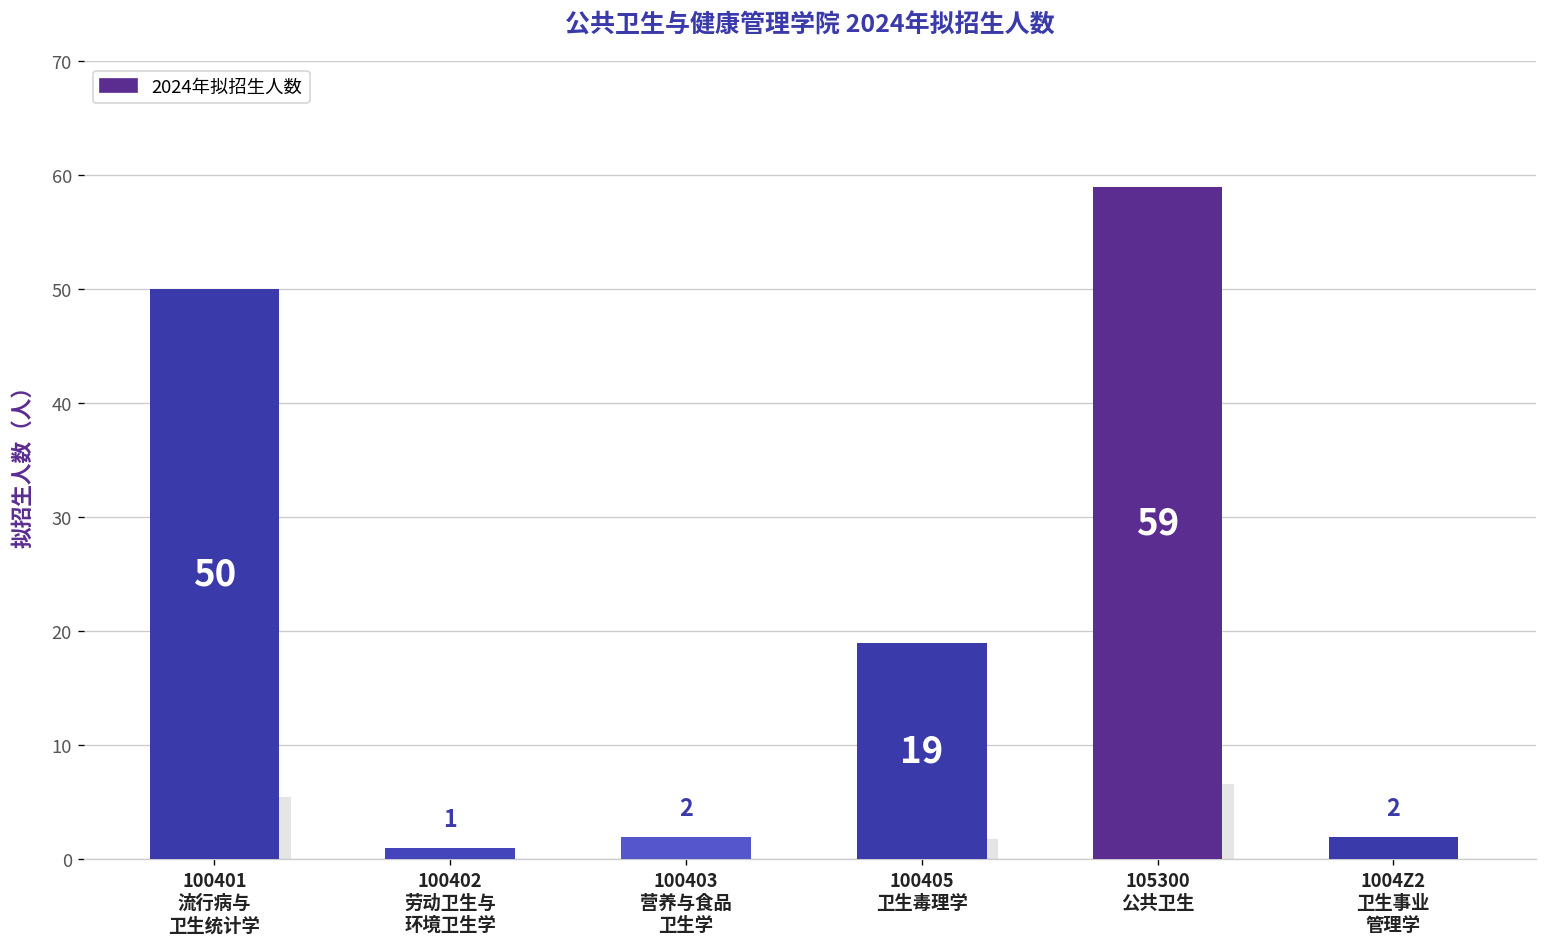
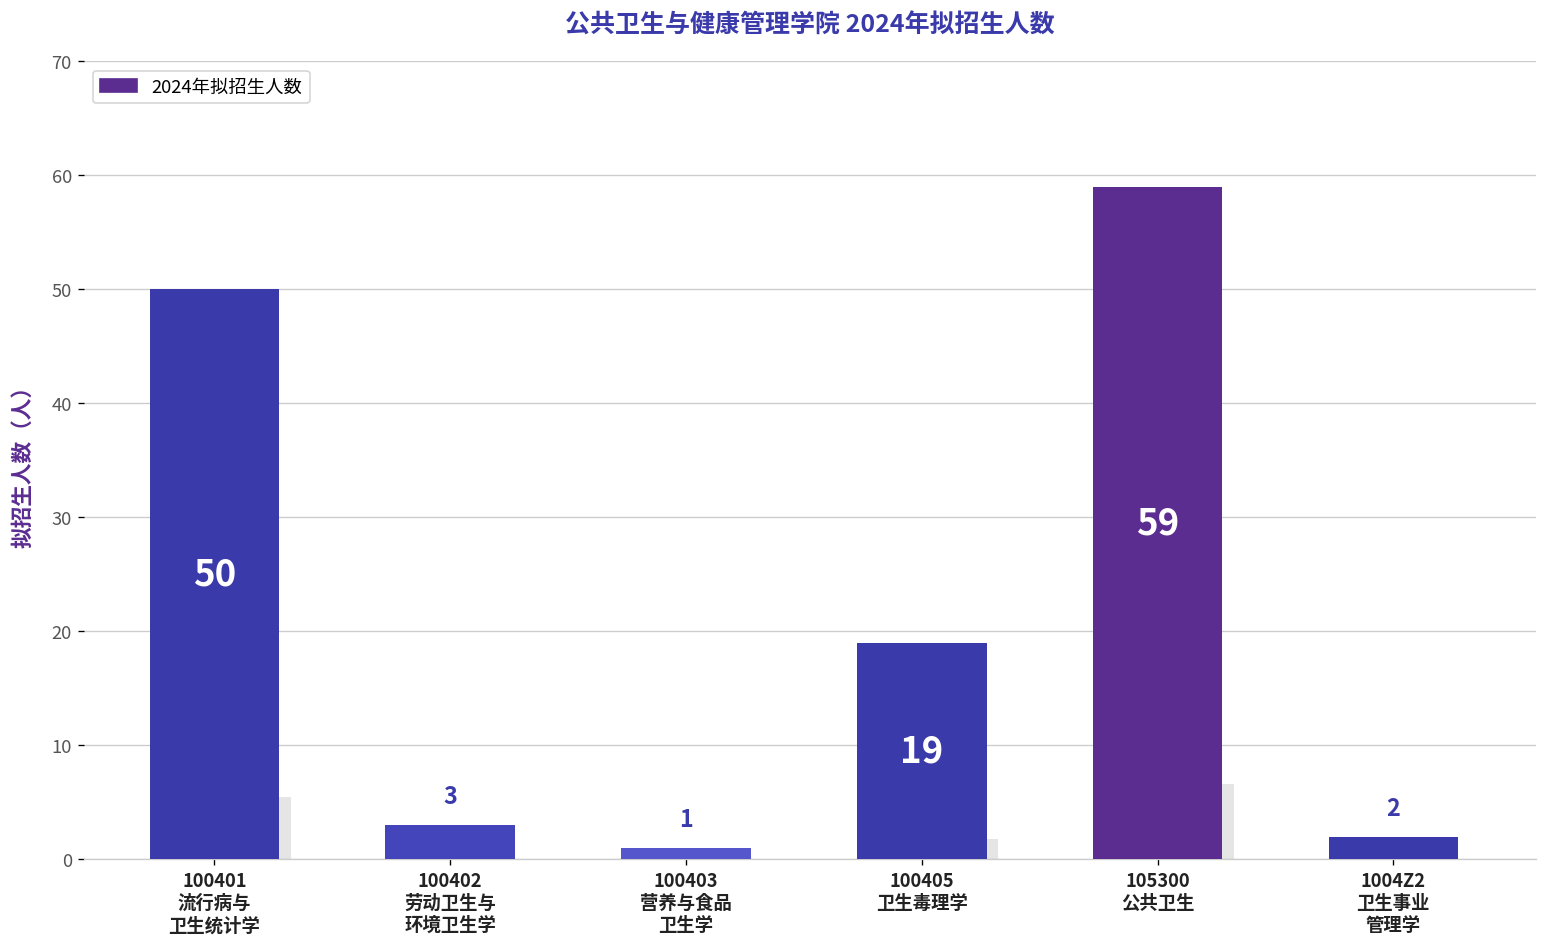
100402 劳动卫生与 环境卫生学: 1 -> 3
100403 营养与食品 卫生学: 2 -> 1
